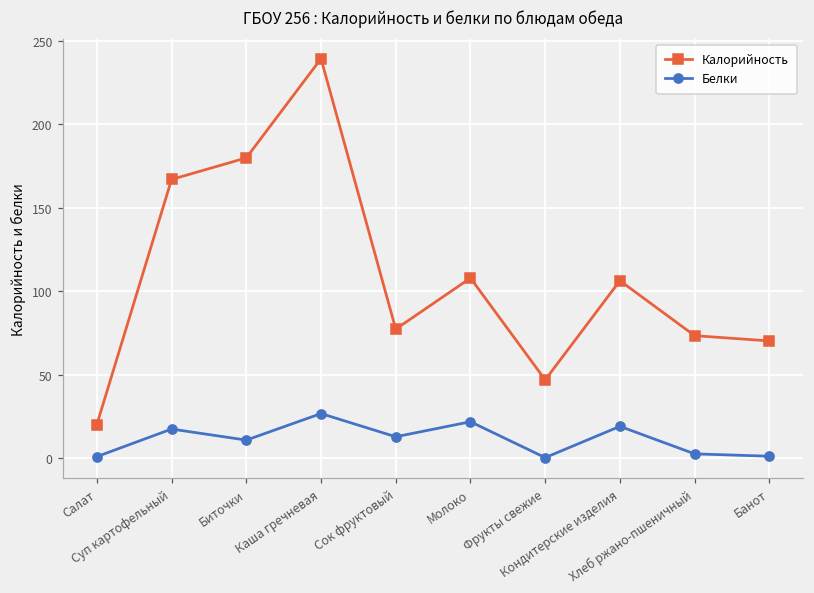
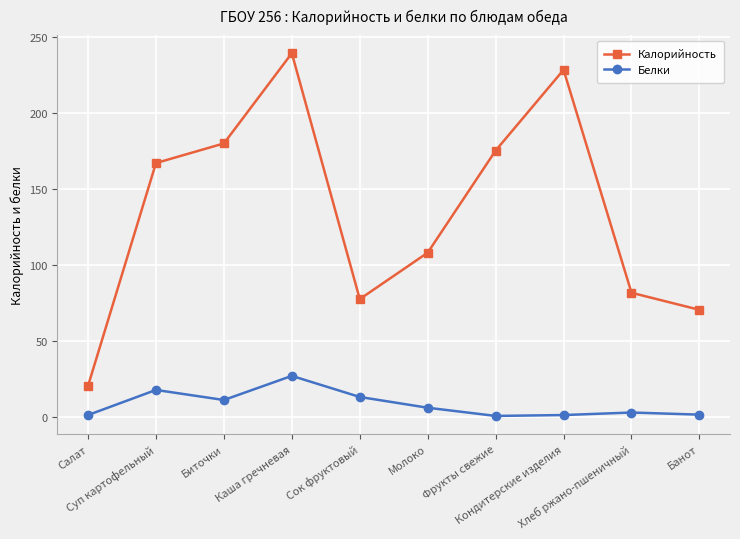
Белки, Молоко: 22 -> 6
Калорийность, Фрукты свежие: 47 -> 175
Калорийность, Кондитерские изделия: 106 -> 229
Белки, Кондитерские изделия: 19 -> 1
Калорийность, Хлеб ржано-пшеничный: 73 -> 82
